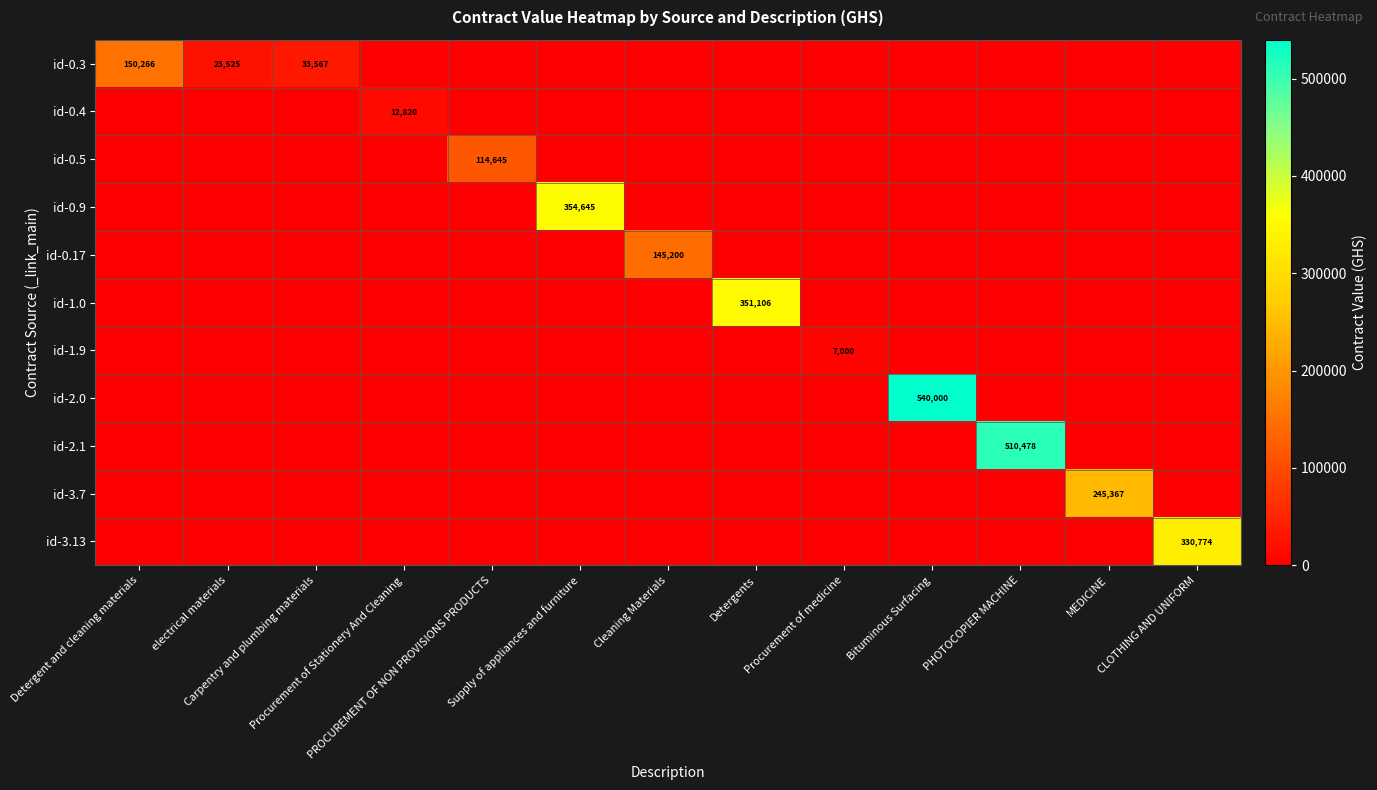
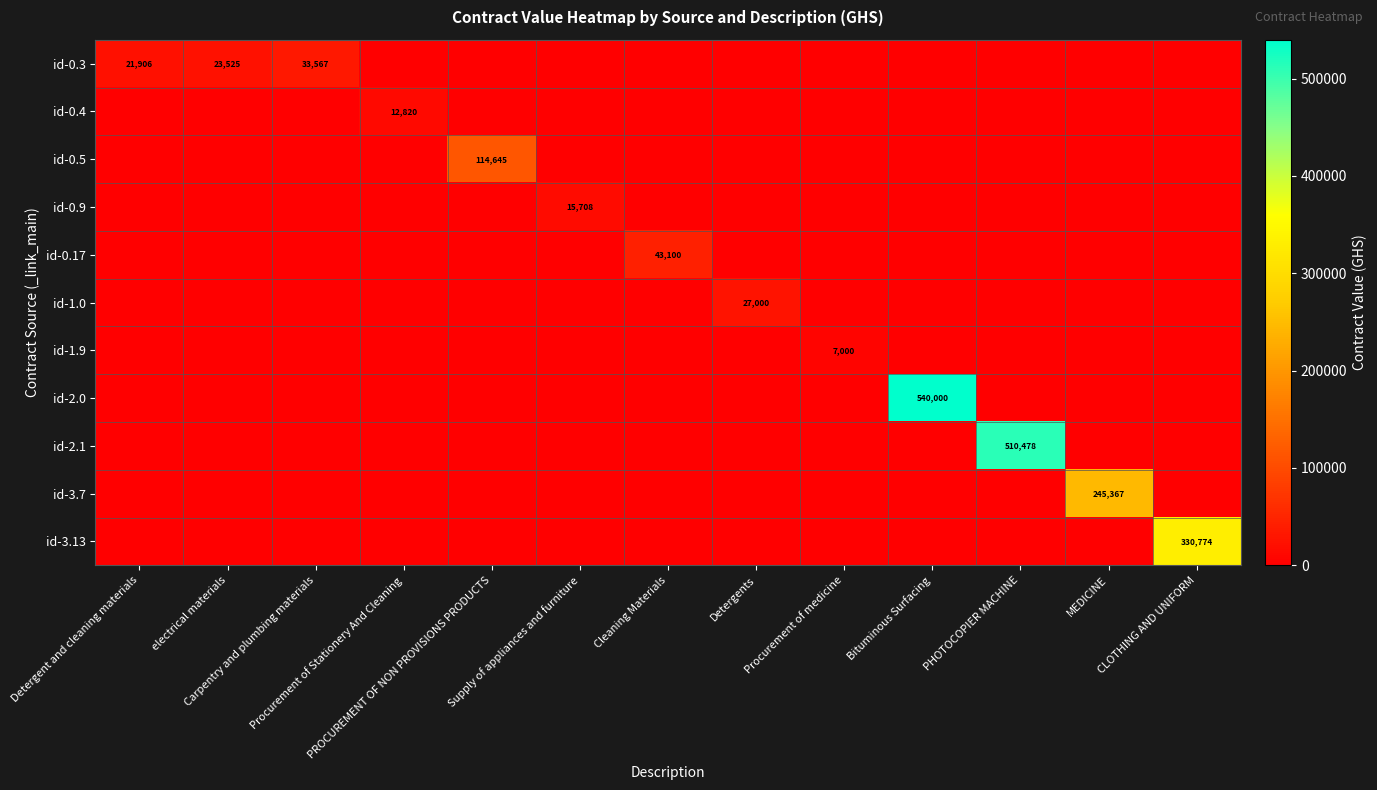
id-0.3, Detergent and cleaning materials: 150,266 -> 21,906
id-0.9, Supply of appliances and furniture: 354,645 -> 15,708
id-0.17, Cleaning Materials: 145,200 -> 43,100
id-1.0, Detergents: 351,106 -> 27,000
